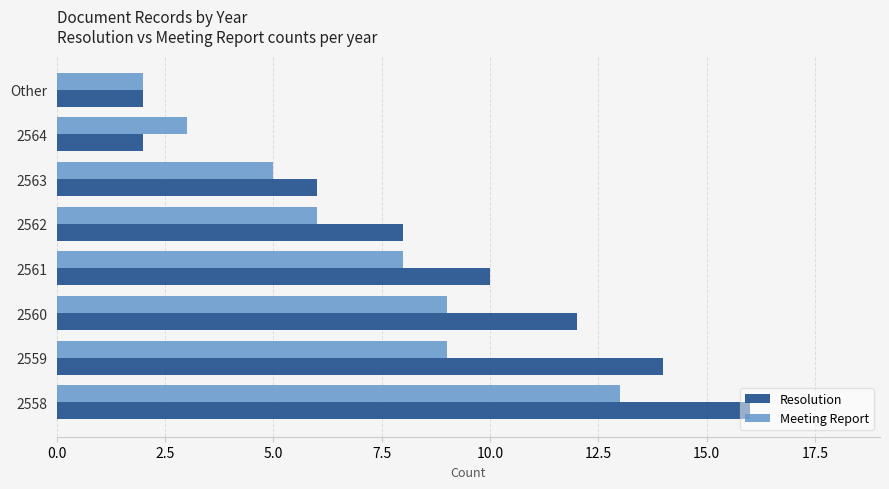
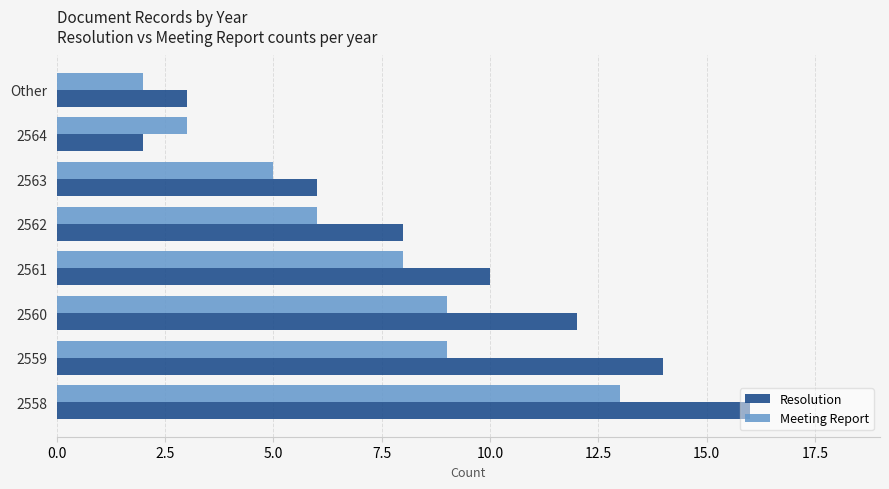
Resolution, Other: 2 -> 3
